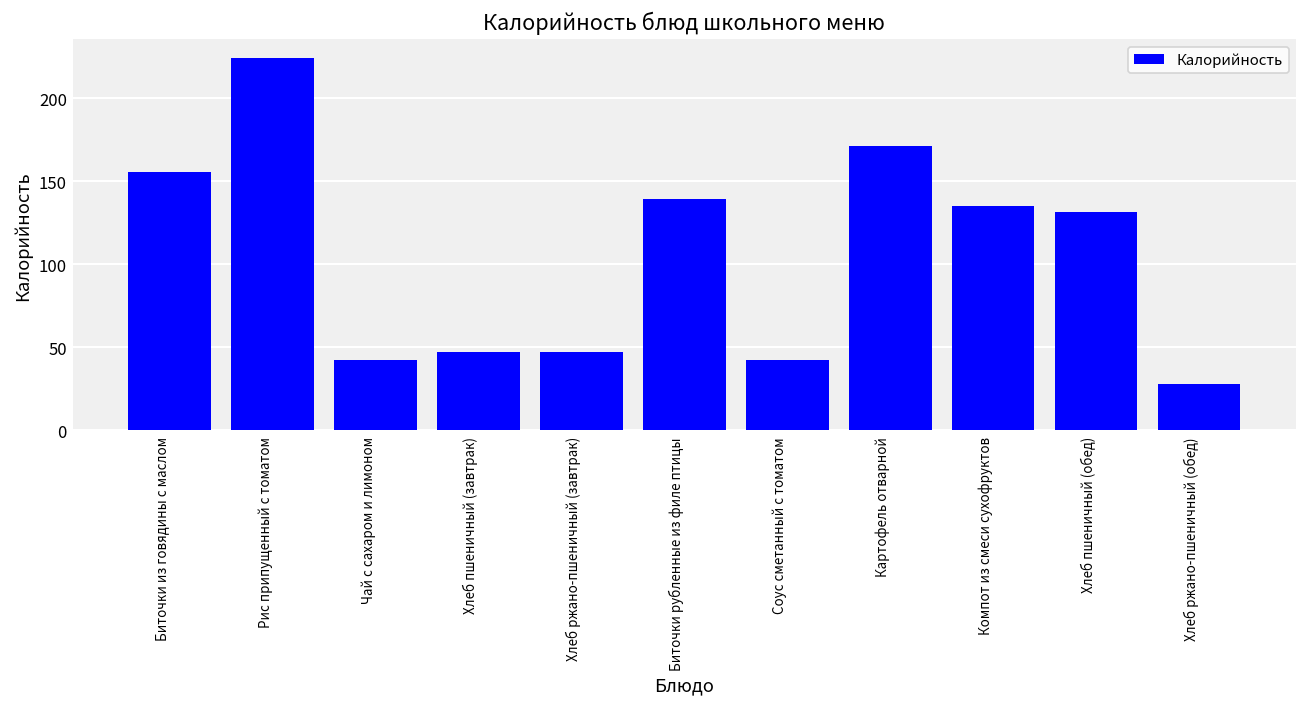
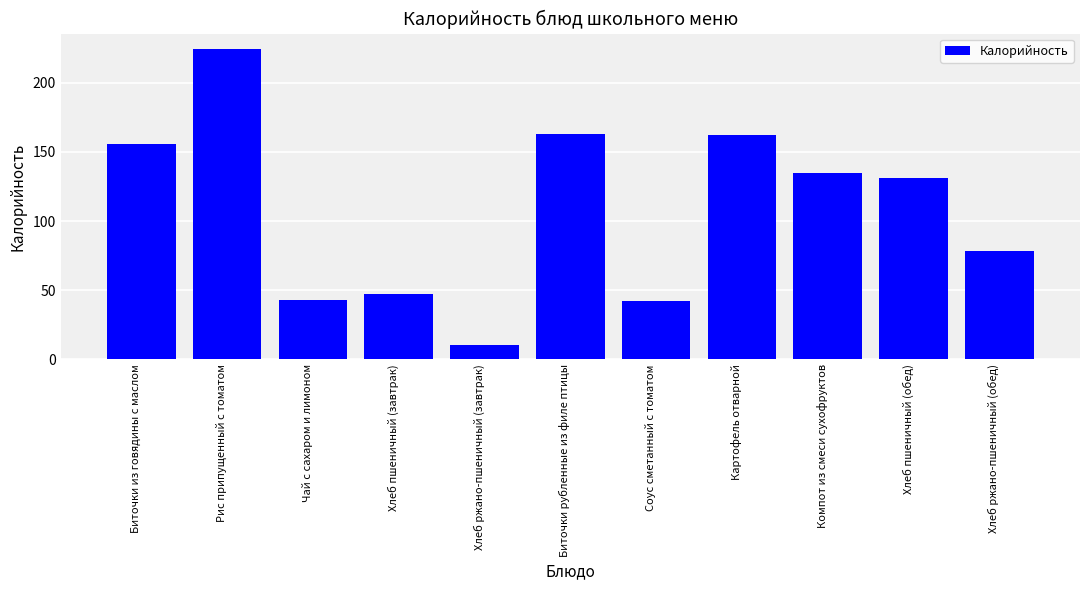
Хлеб ржано-пшеничный (завтрак): 47 -> 10
Биточки рубленные из филе птицы: 139 -> 163
Картофель отварной: 171 -> 162
Хлеб ржано-пшеничный (обед): 28 -> 79
